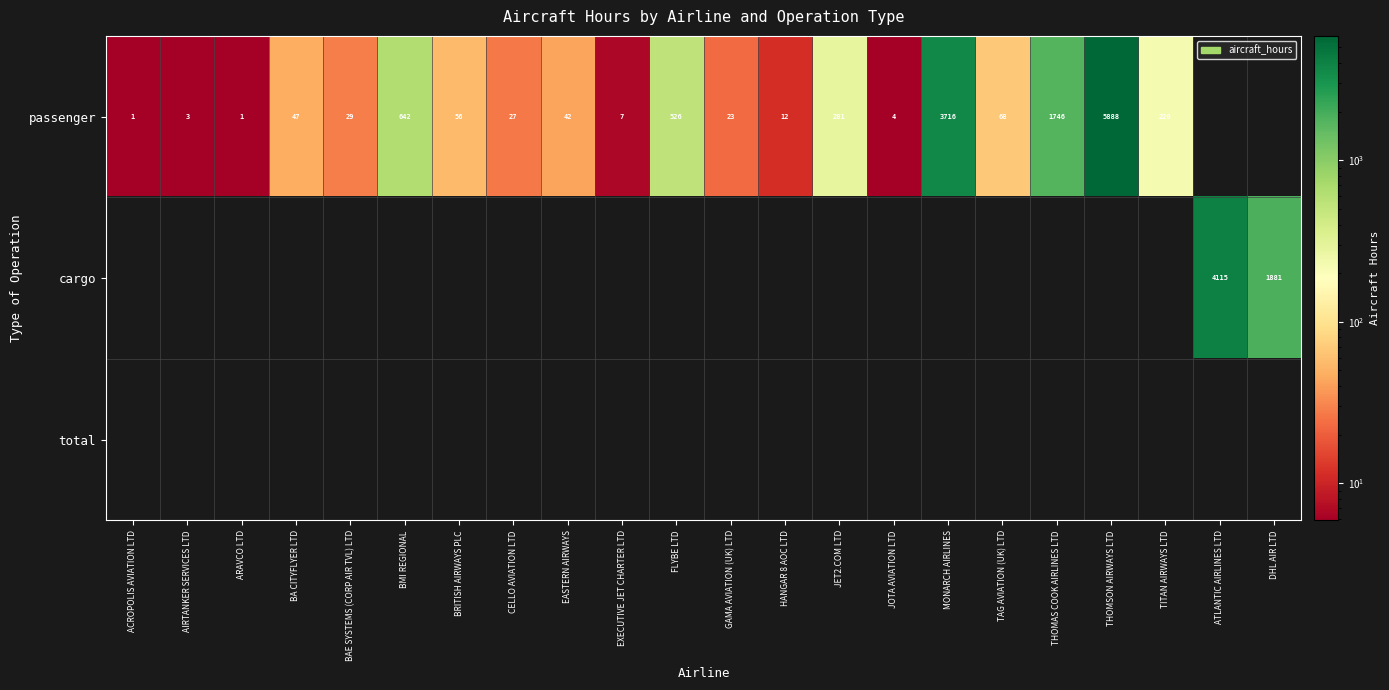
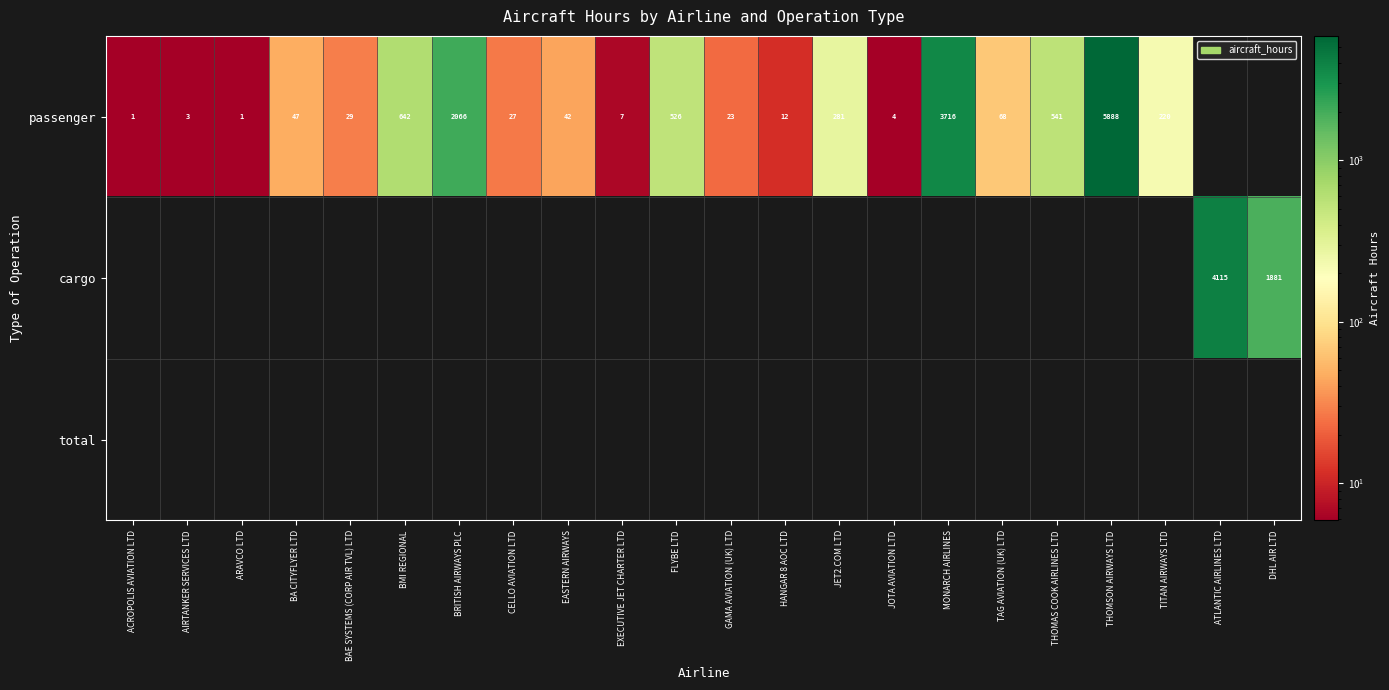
passenger, BRITISH AIRWAYS PLC: 56 -> 2066
passenger, THOMAS COOK AIRLINES LTD: 1746 -> 541
